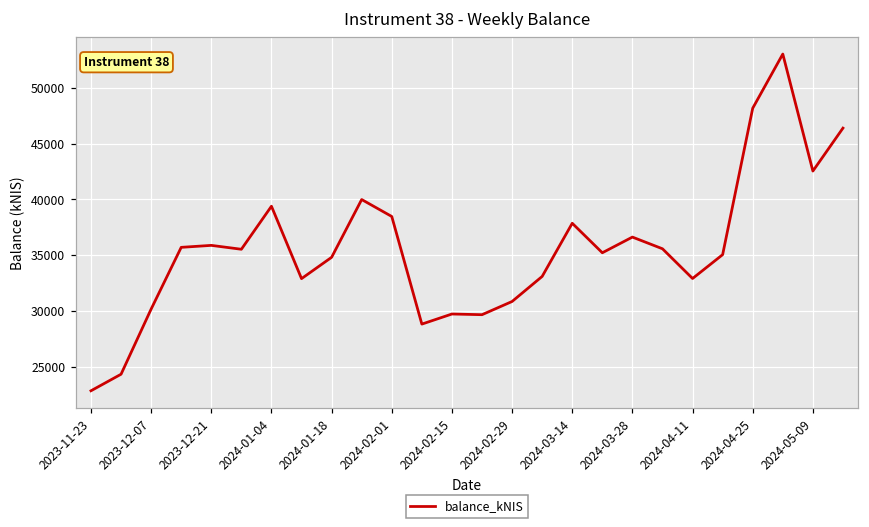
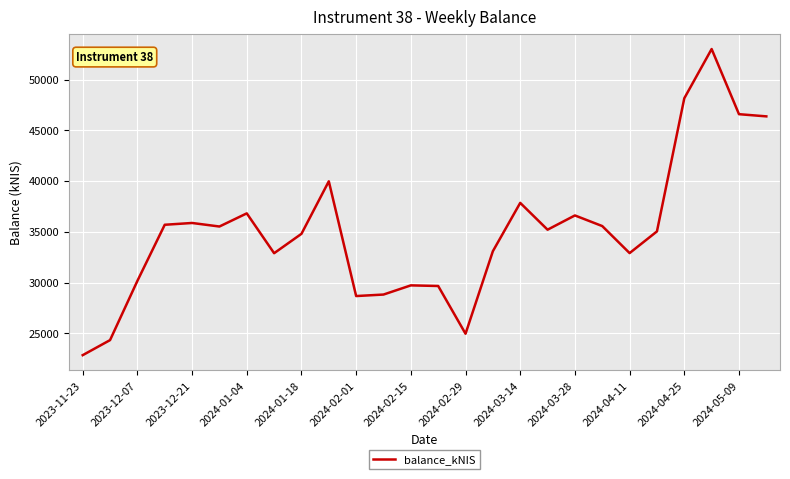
2024-01-04: 39400 -> 36800
2024-02-01: 38500 -> 28700
2024-02-29: 30800 -> 25000
2024-05-09: 42500 -> 46600
